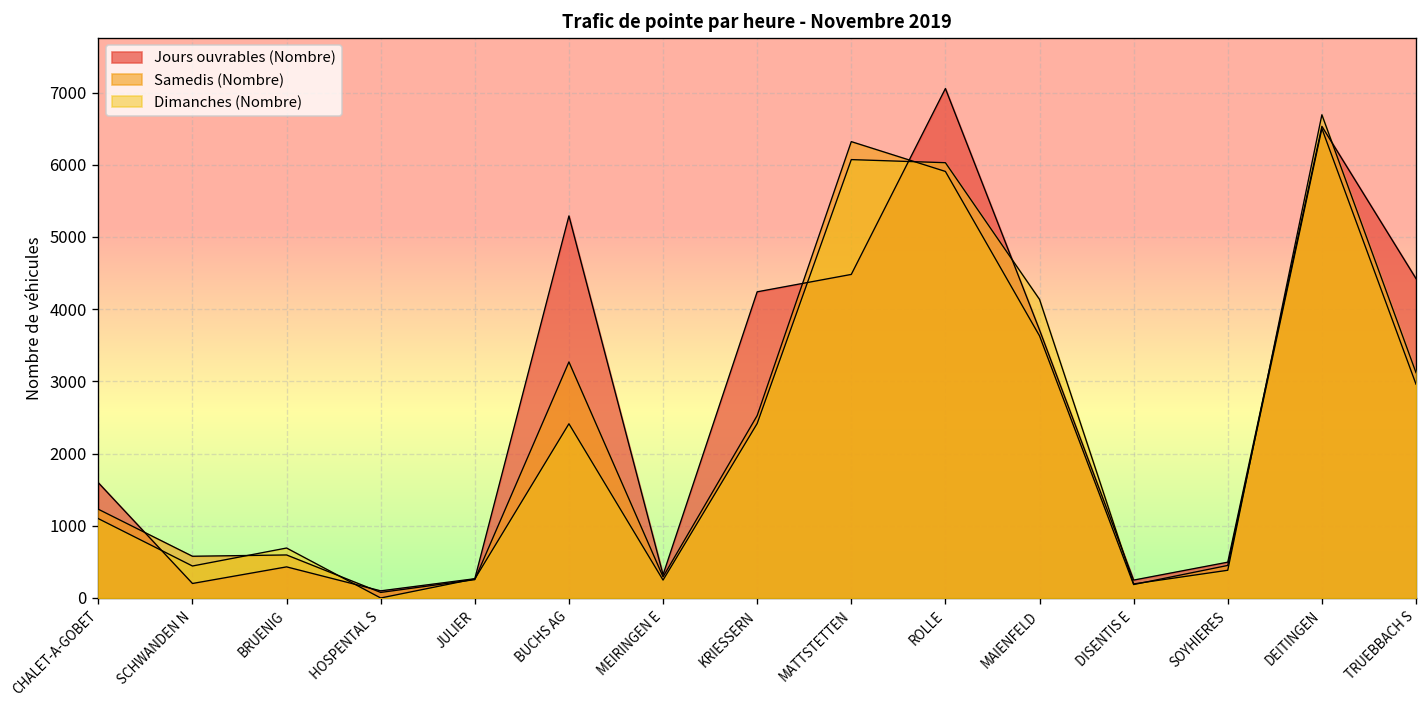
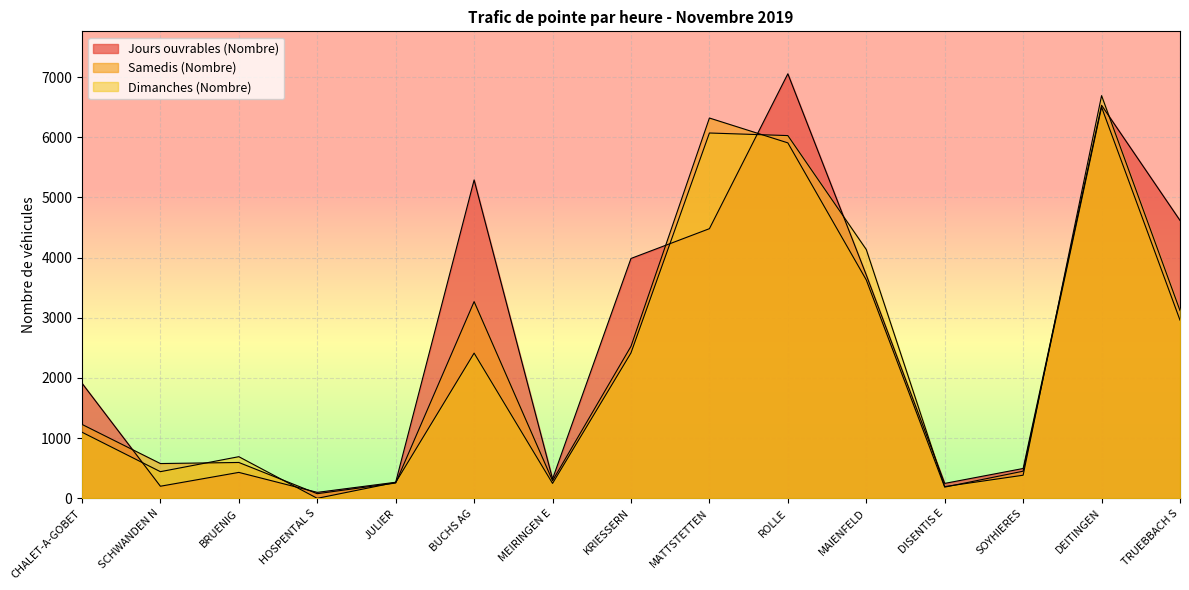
Jours ouvrables (Nombre), CHALET-A-GOBET: 1600 -> 1900
Jours ouvrables (Nombre), KRIESSERN: 4200 -> 4000
Jours ouvrables (Nombre), TRUEBBACH S: 4400 -> 4600
